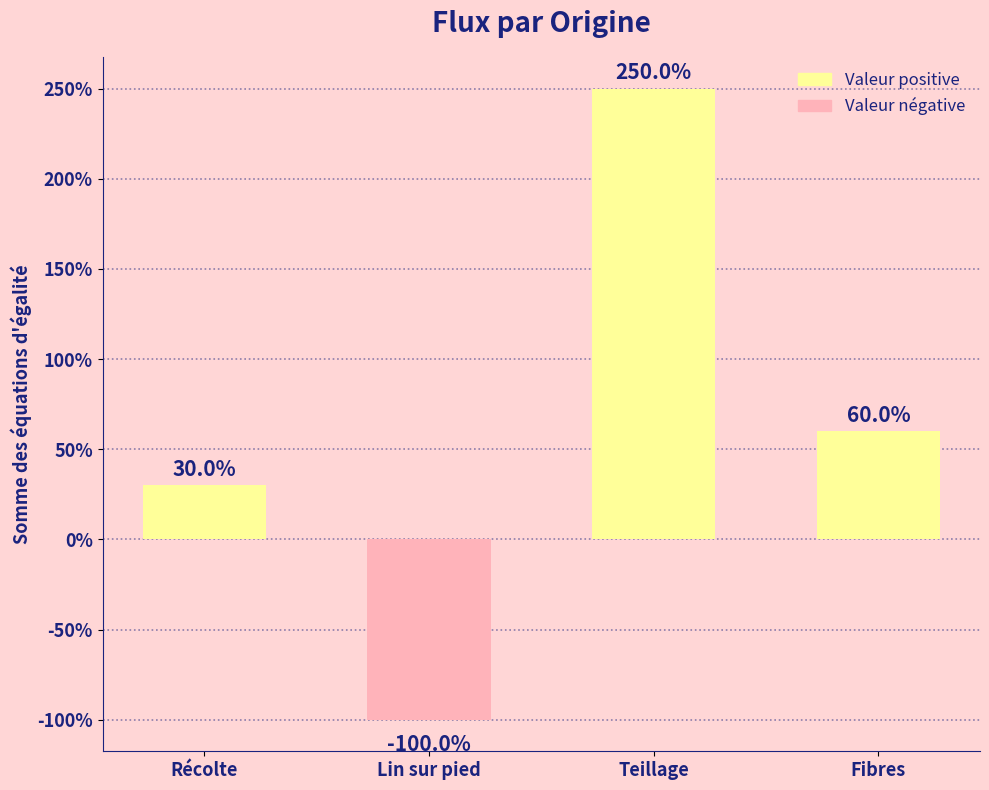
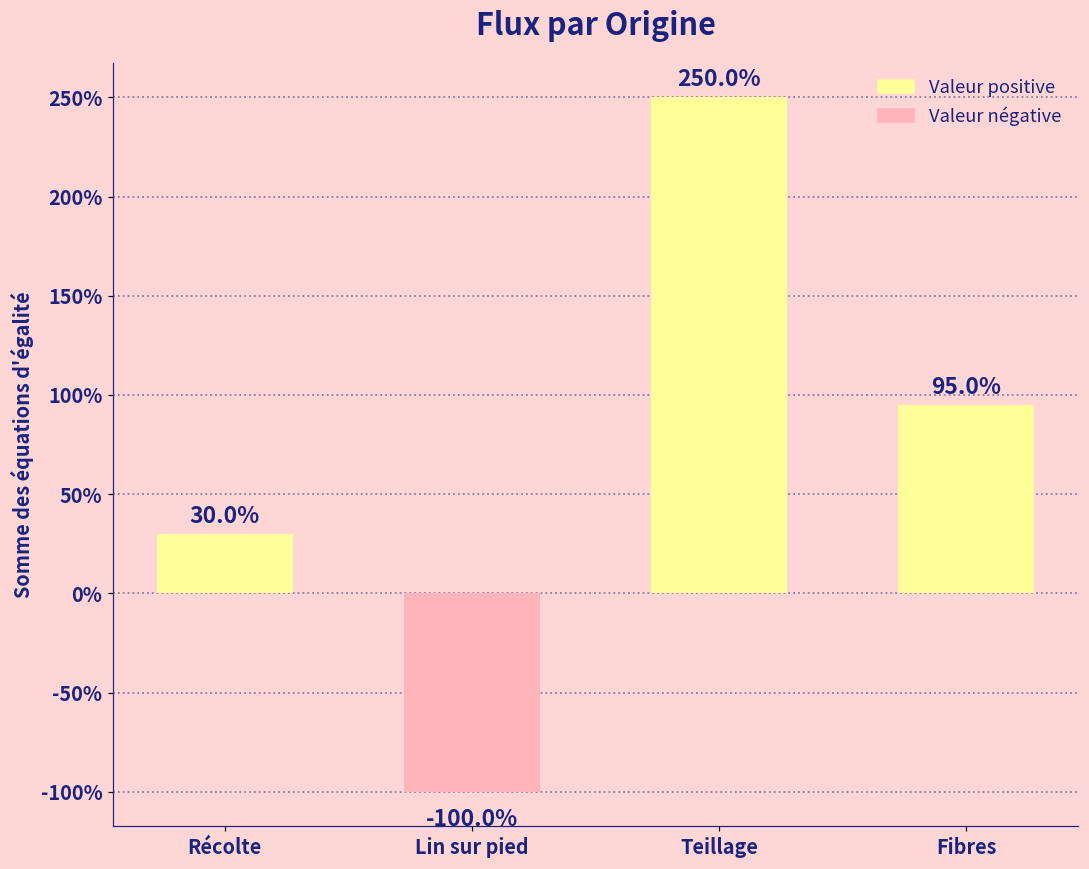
Fibres: 60.0% -> 95.0%
